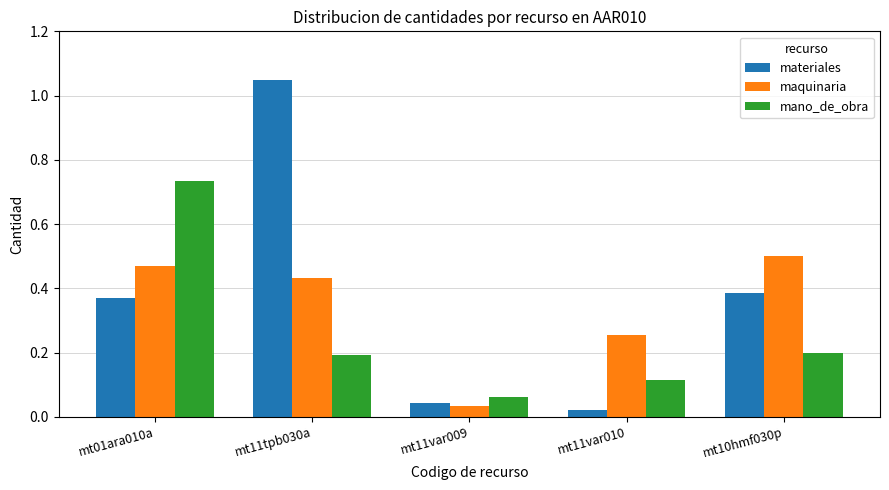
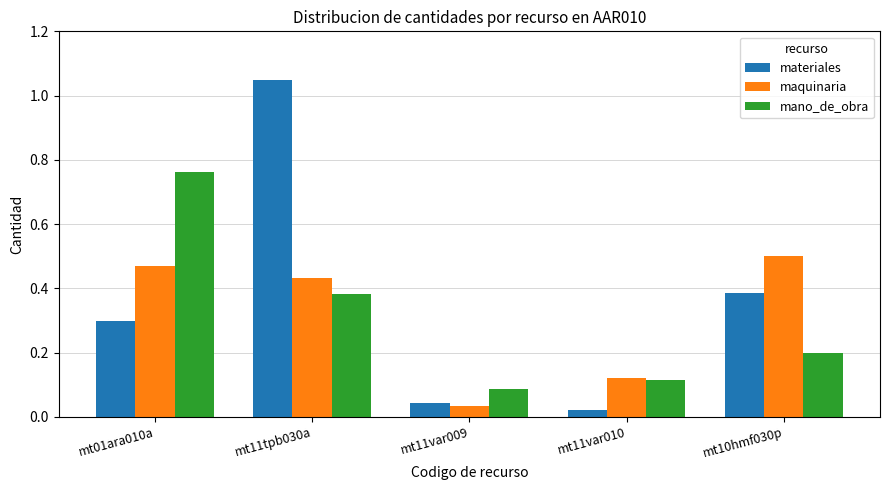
materiales, mt01ara010a: 0.37 -> 0.30
mano_de_obra, mt01ara010a: 0.74 -> 0.76
mano_de_obra, mt11tpb030a: 0.19 -> 0.38
mano_de_obra, mt11var009: 0.06 -> 0.09
maquinaria, mt11var010: 0.26 -> 0.12
